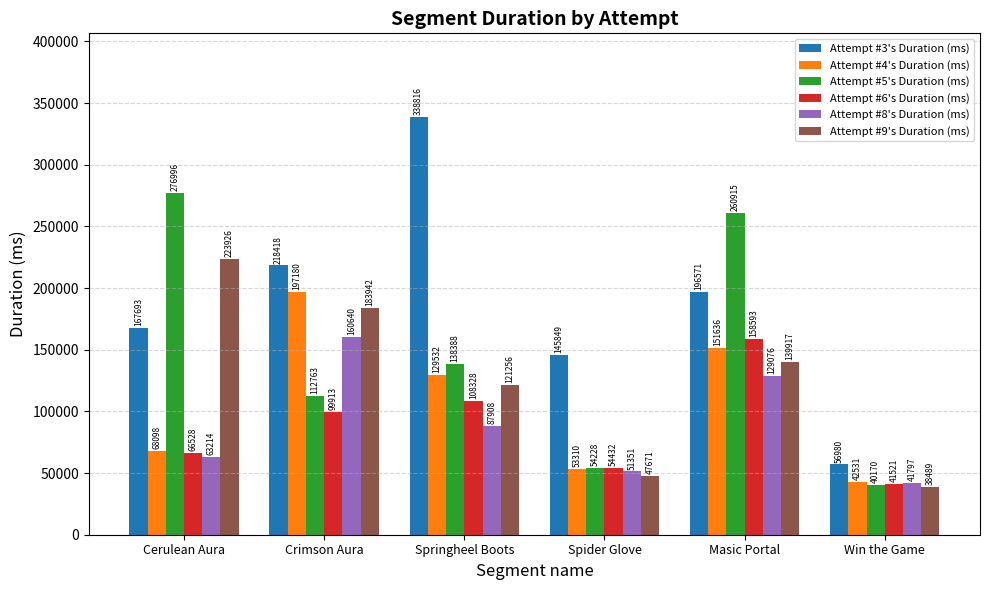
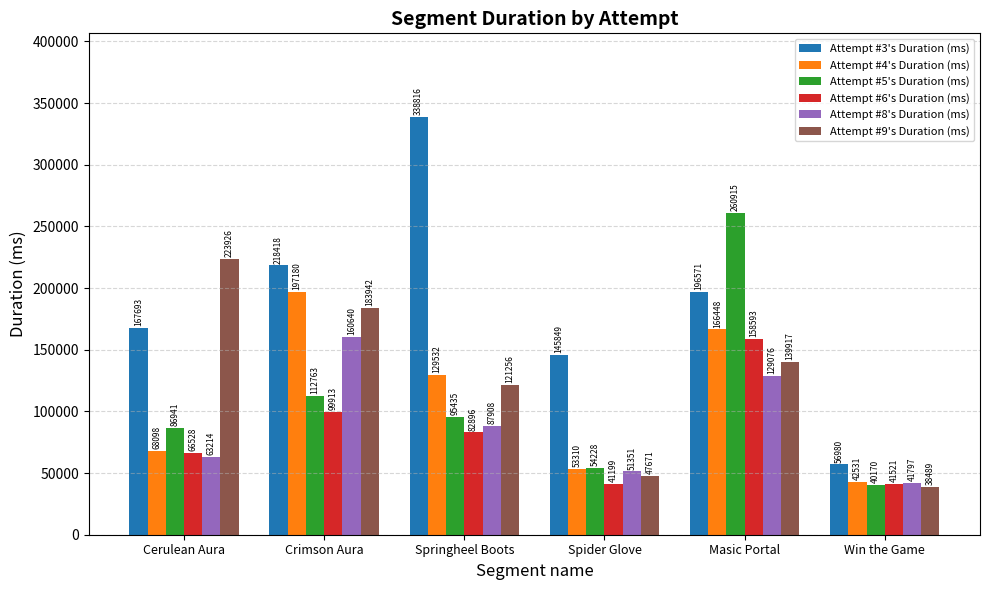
Attempt #5's Duration (ms), Cerulean Aura: 276996 -> 86941
Attempt #5's Duration (ms), Springheel Boots: 138388 -> 95435
Attempt #6's Duration (ms), Springheel Boots: 108328 -> 82896
Attempt #6's Duration (ms), Spider Glove: 54432 -> 41199
Attempt #4's Duration (ms), Masic Portal: 151636 -> 166448
